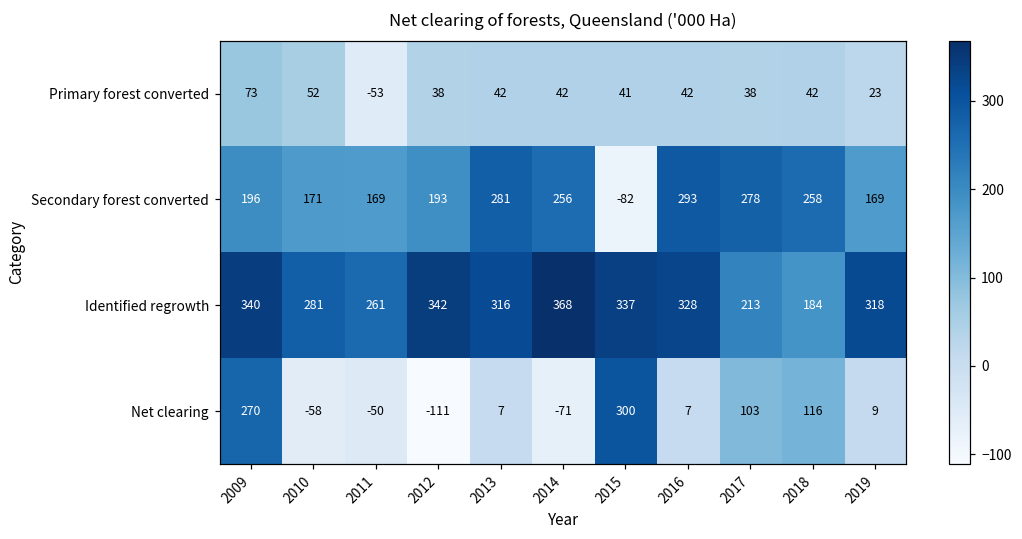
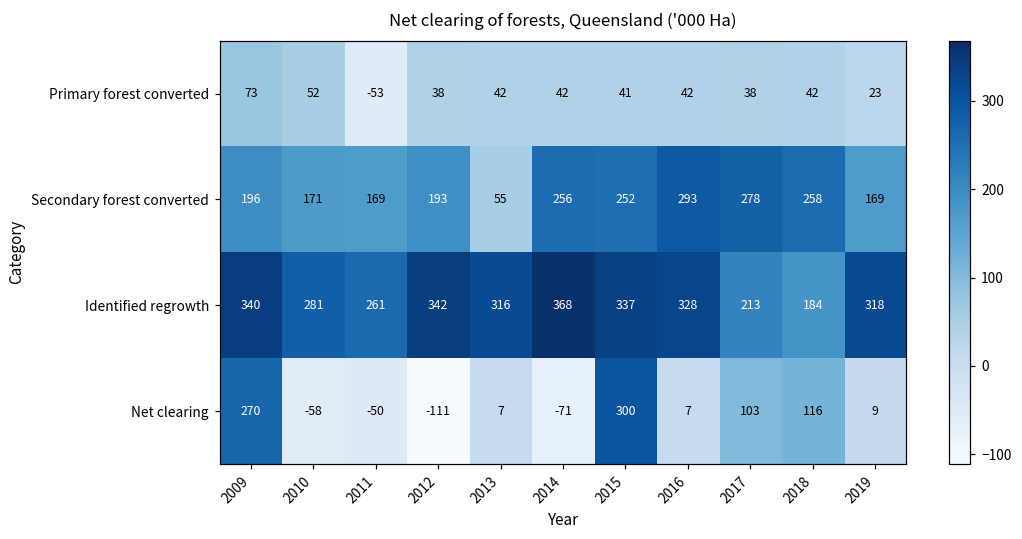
Secondary forest converted, 2013: 281 -> 55
Secondary forest converted, 2015: -82 -> 252
